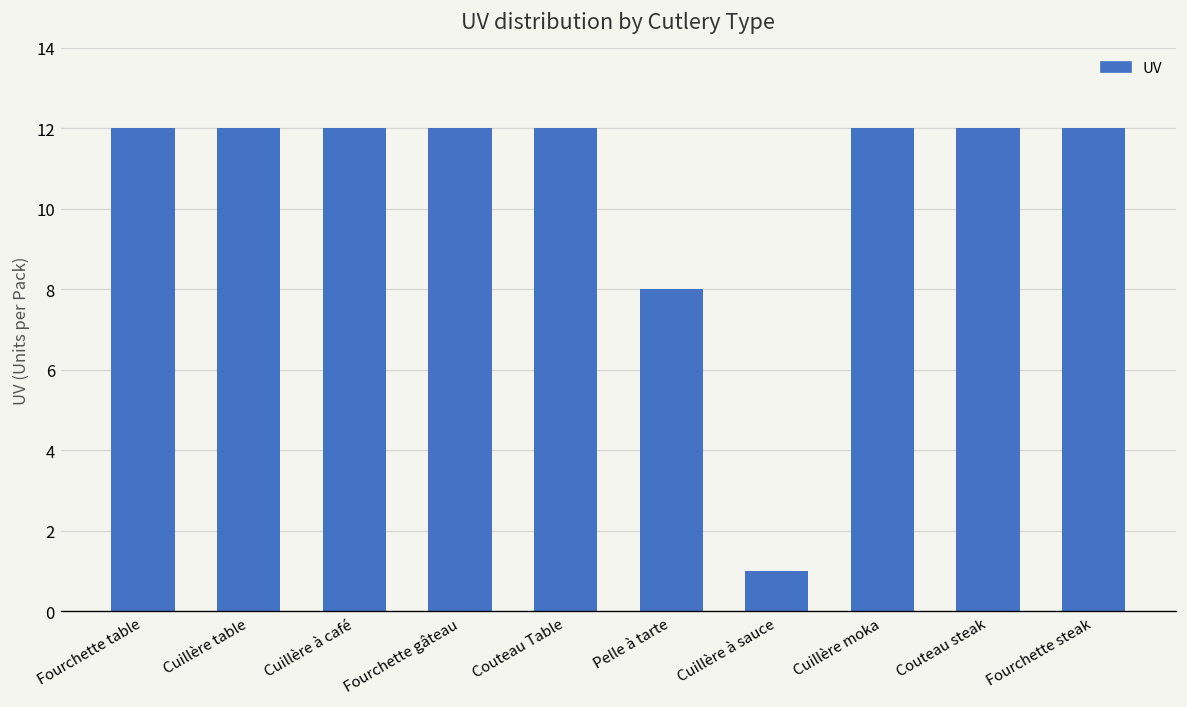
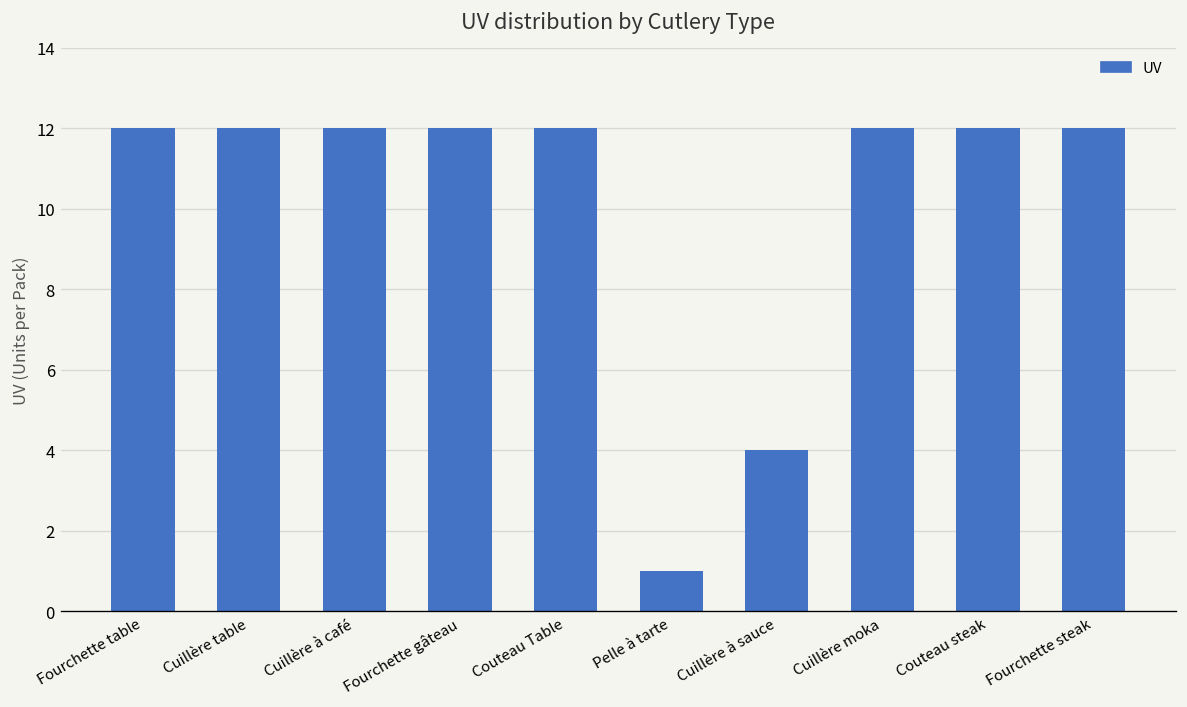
Pelle à tarte: 8 -> 1
Cuillère à sauce: 1 -> 4
